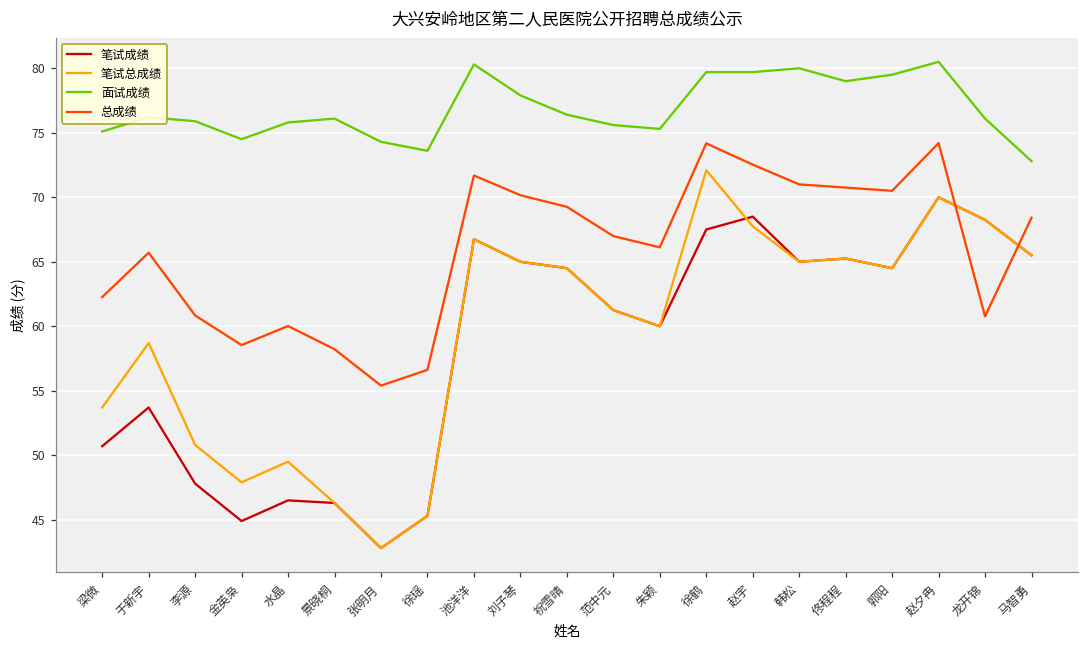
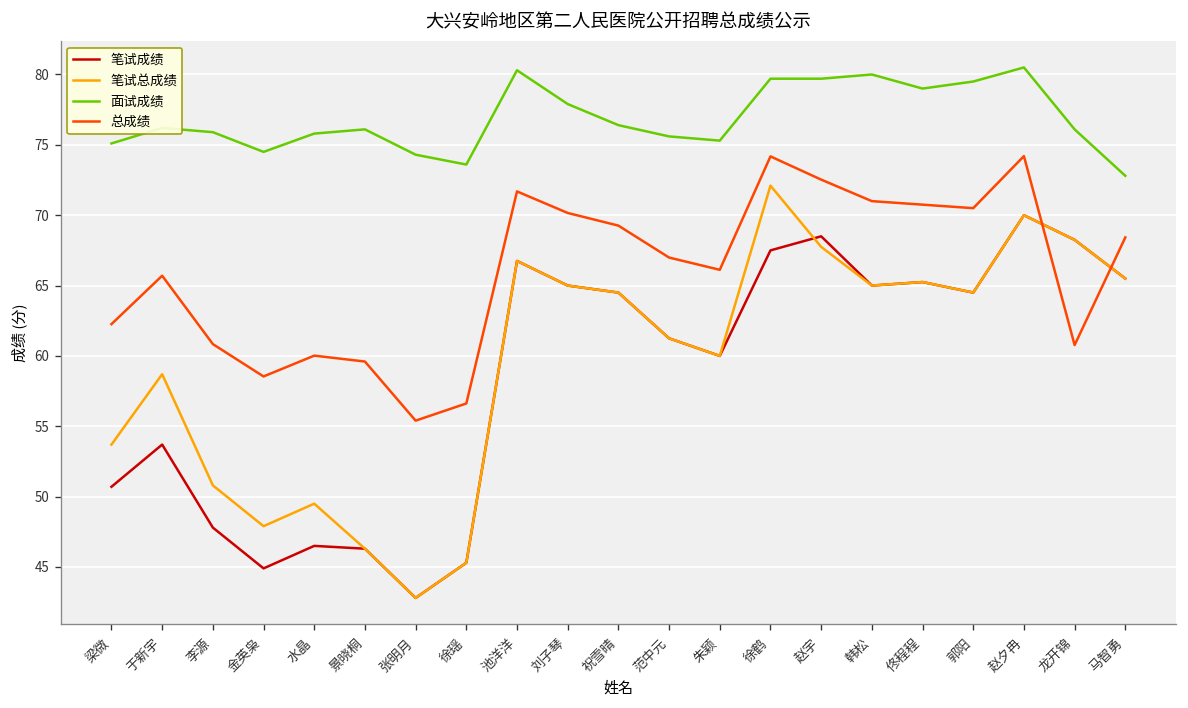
总成绩, 景晓桐: 58.2 -> 59.6
